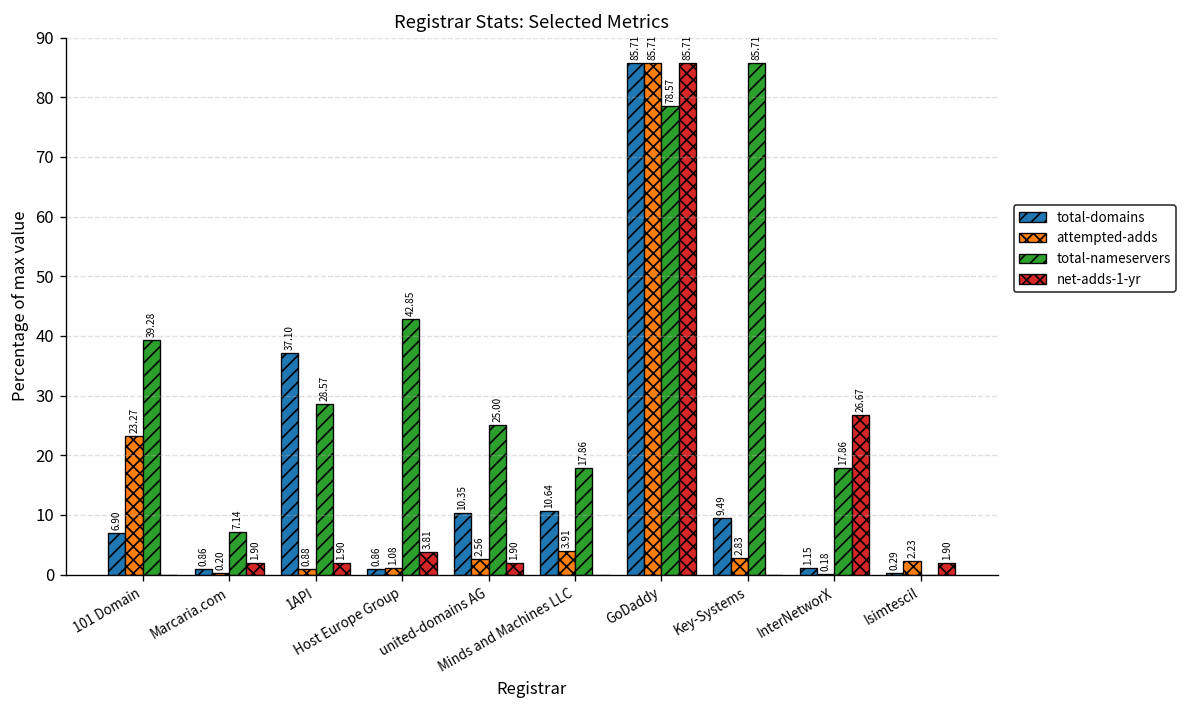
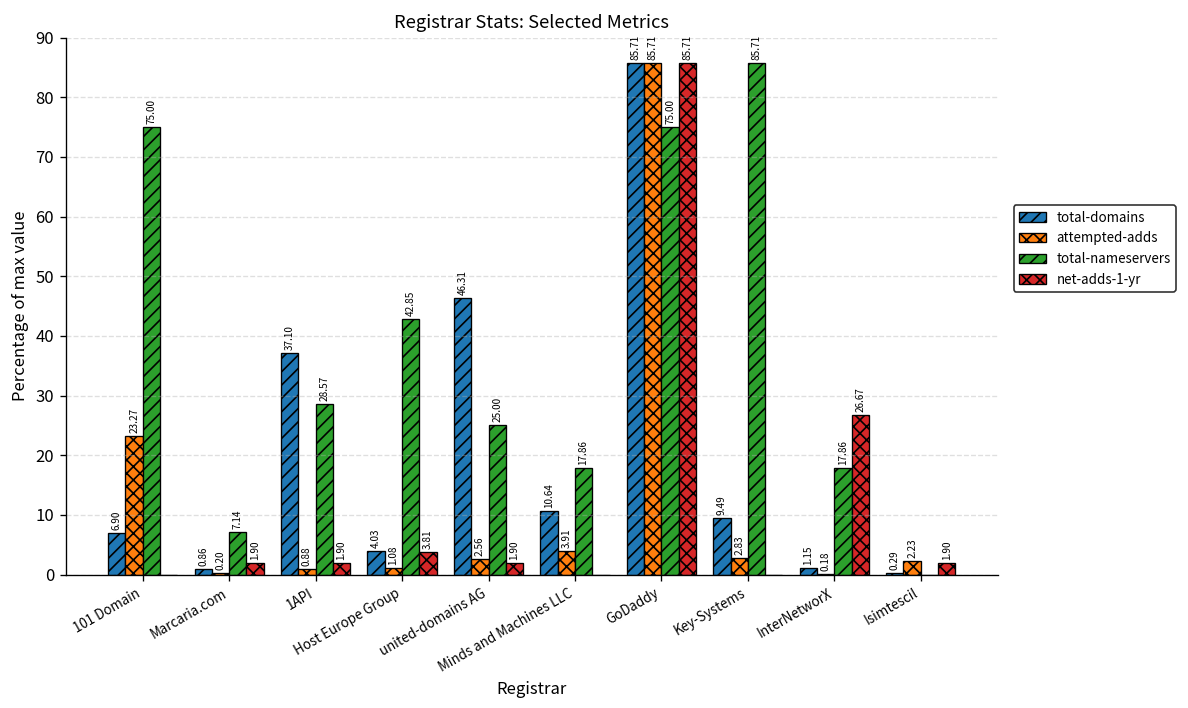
total-nameservers, 101 Domain: 39.28 -> 75.00
total-domains, Host Europe Group: 0.86 -> 4.03
total-domains, united-domains AG: 10.35 -> 46.31
total-nameservers, GoDaddy: 78.57 -> 75.00
